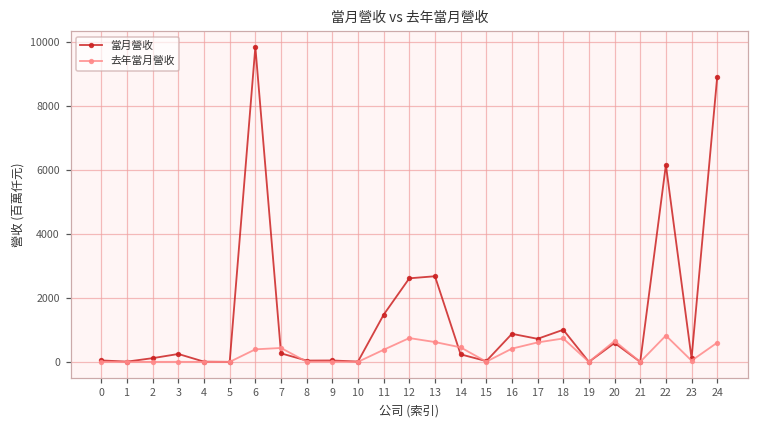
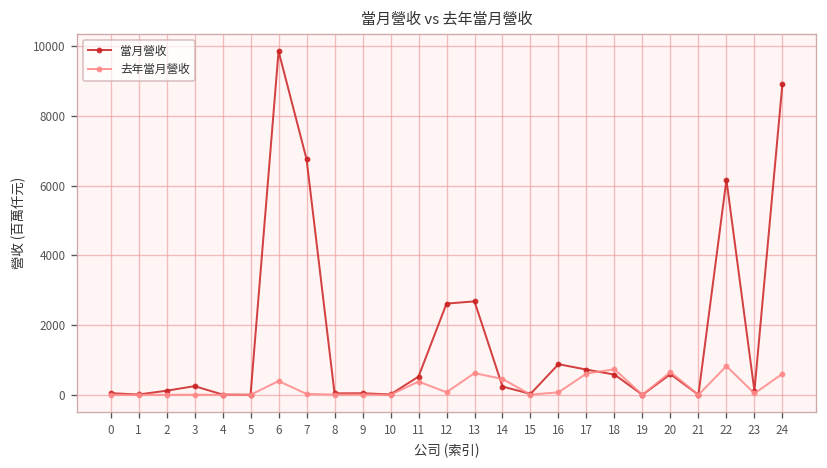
當月營收, 7: 300 -> 6800
去年當月營收, 7: 400 -> 0
當月營收, 11: 1500 -> 500
去年當月營收, 12: 700 -> 100
去年當月營收, 16: 400 -> 100
當月營收, 18: 1000 -> 600
